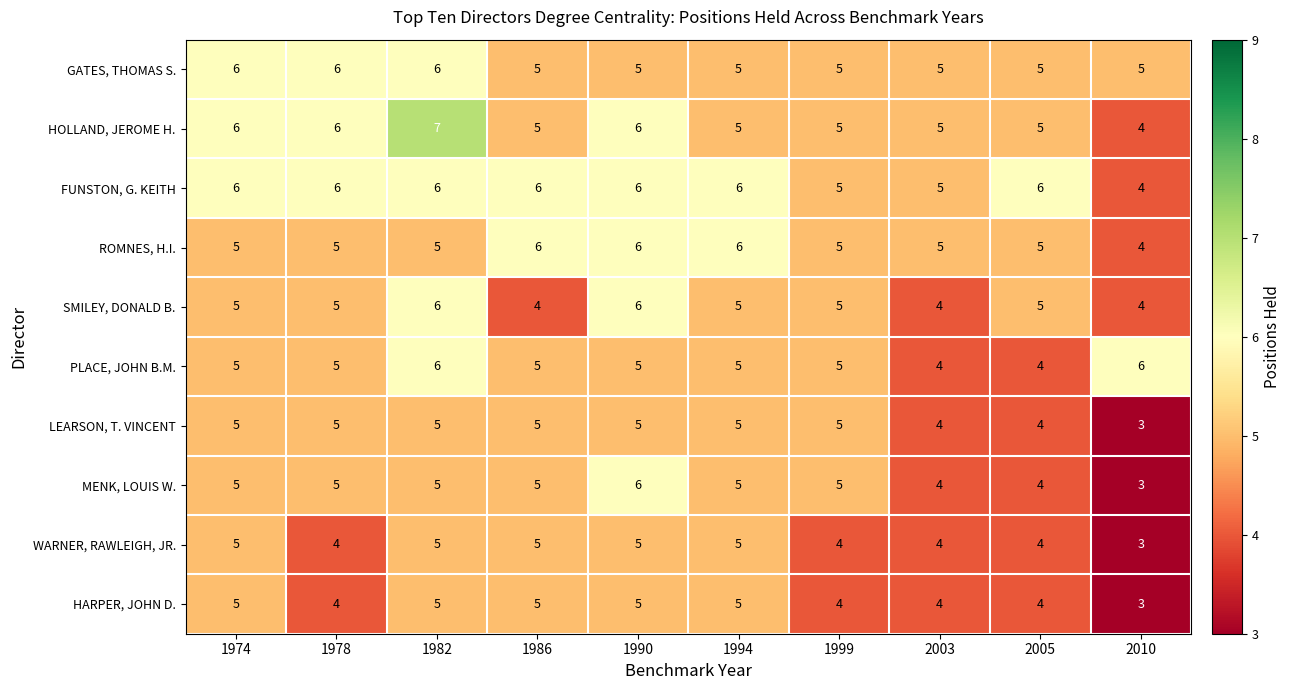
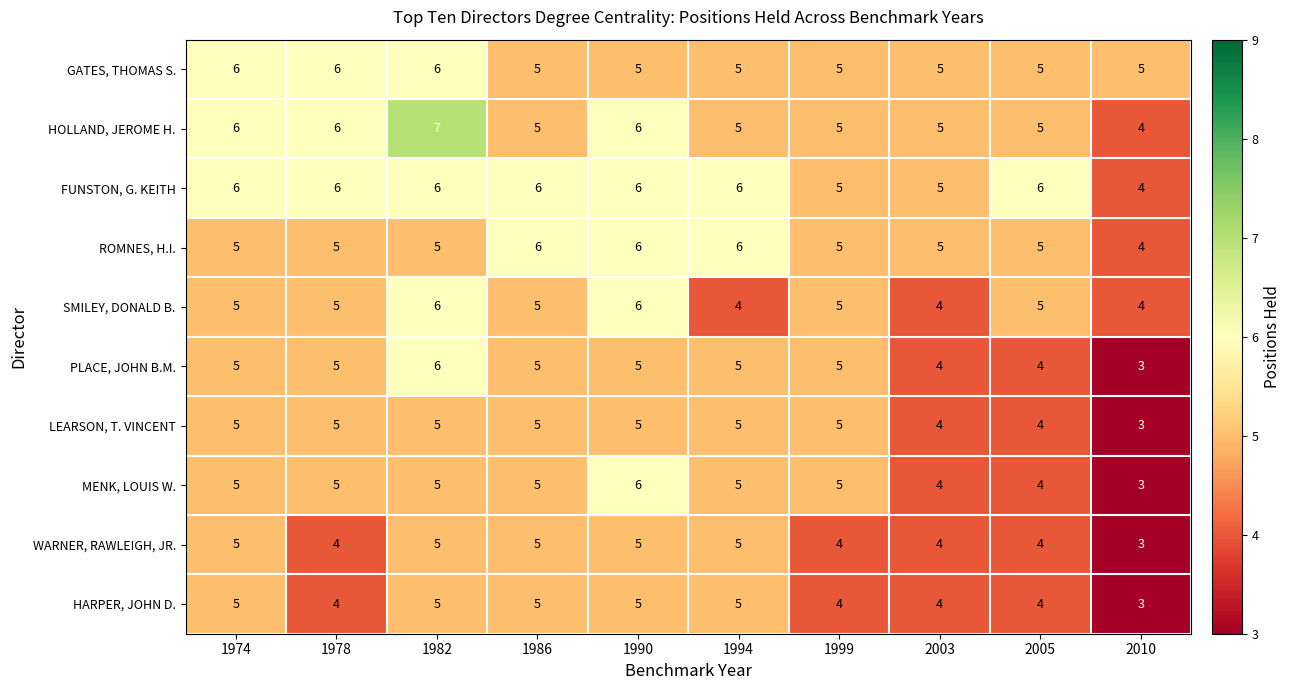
SMILEY, DONALD B., 1986: 4 -> 5
SMILEY, DONALD B., 1994: 5 -> 4
PLACE, JOHN B.M., 2010: 6 -> 3
